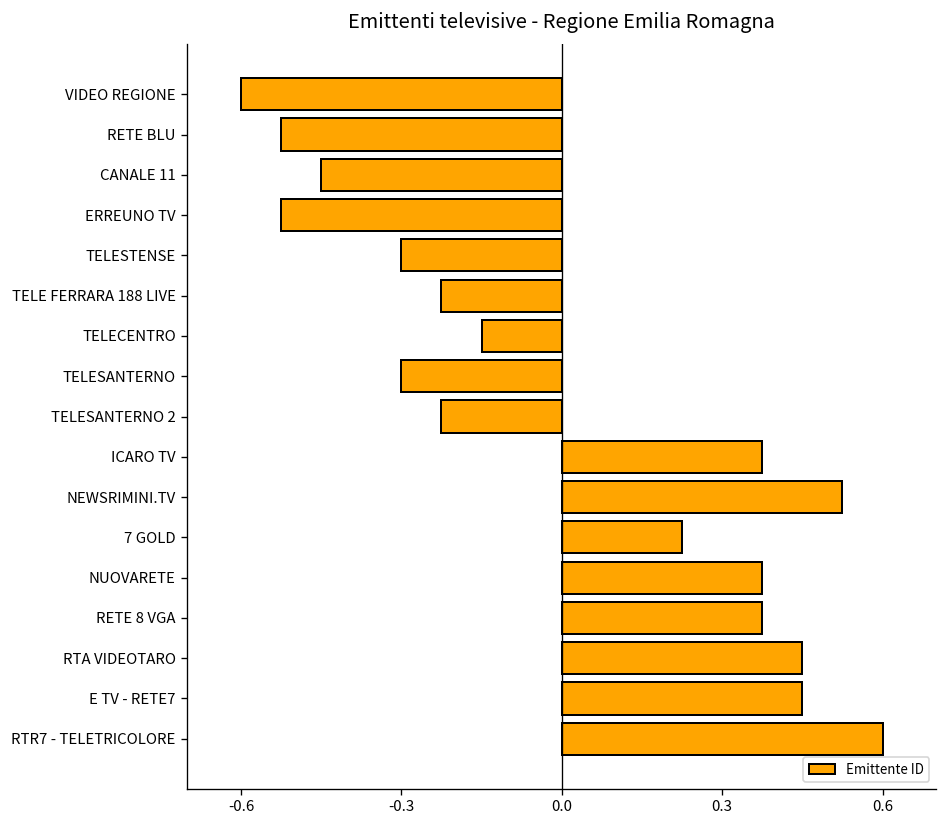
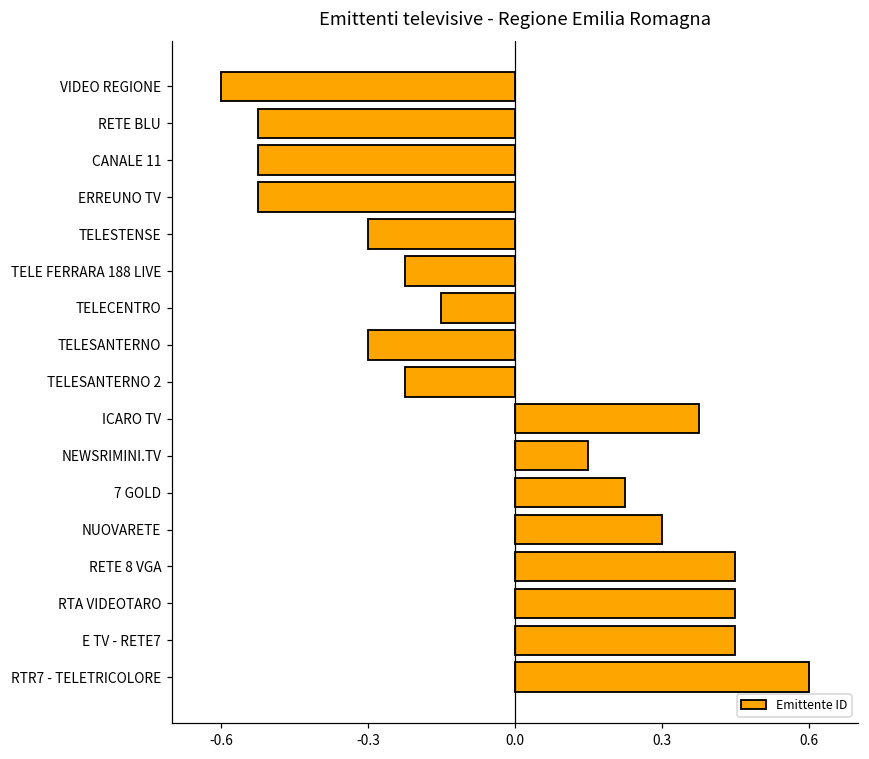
CANALE 11: -0.45 -> -0.53
NEWSRIMINI.TV: 0.53 -> 0.15
NUOVARETE: 0.38 -> 0.30
RETE 8 VGA: 0.38 -> 0.45
